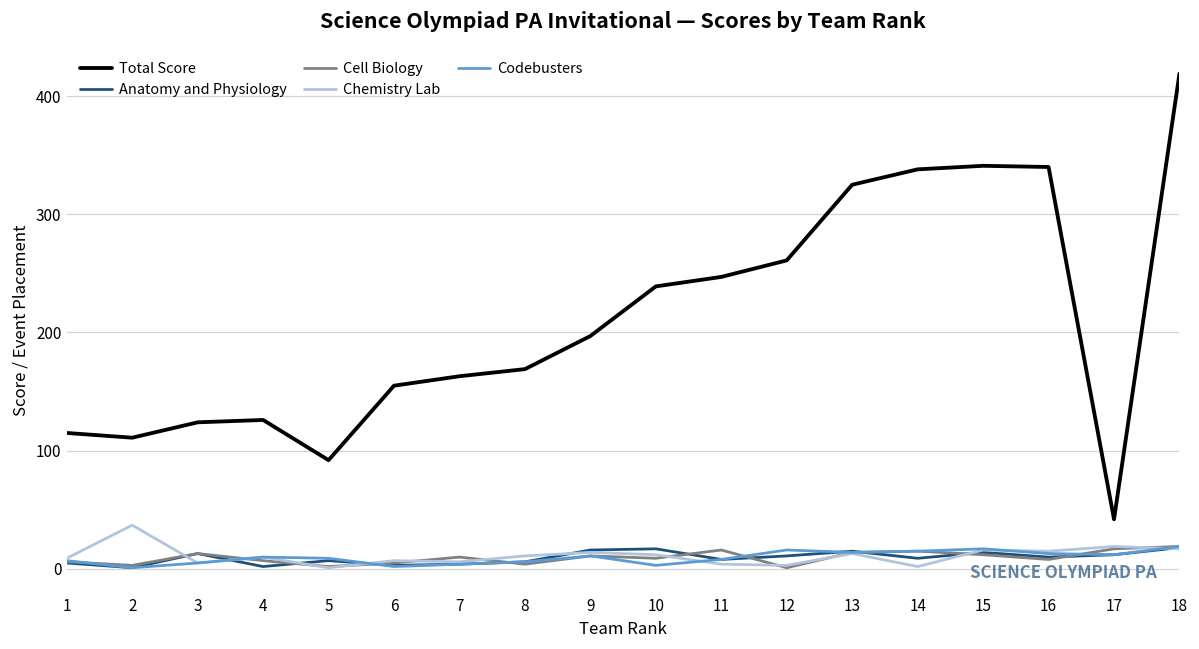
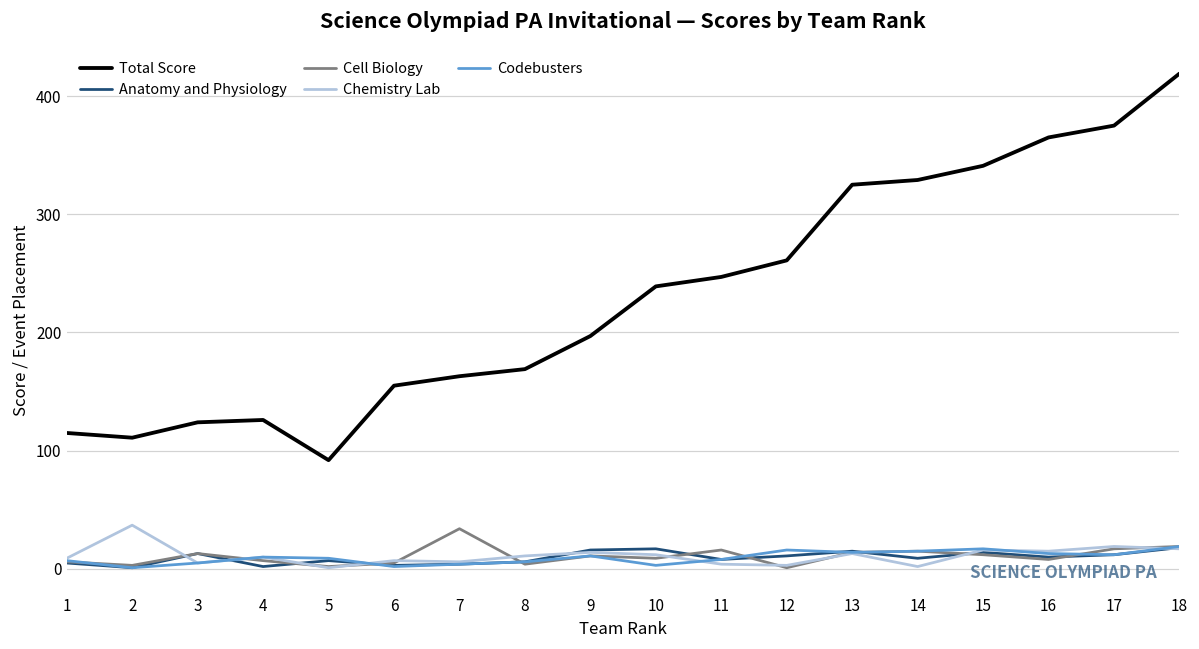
Cell Biology, 7: 10 -> 34
Total Score, 14: 338 -> 329
Total Score, 16: 340 -> 365
Total Score, 17: 42 -> 375
